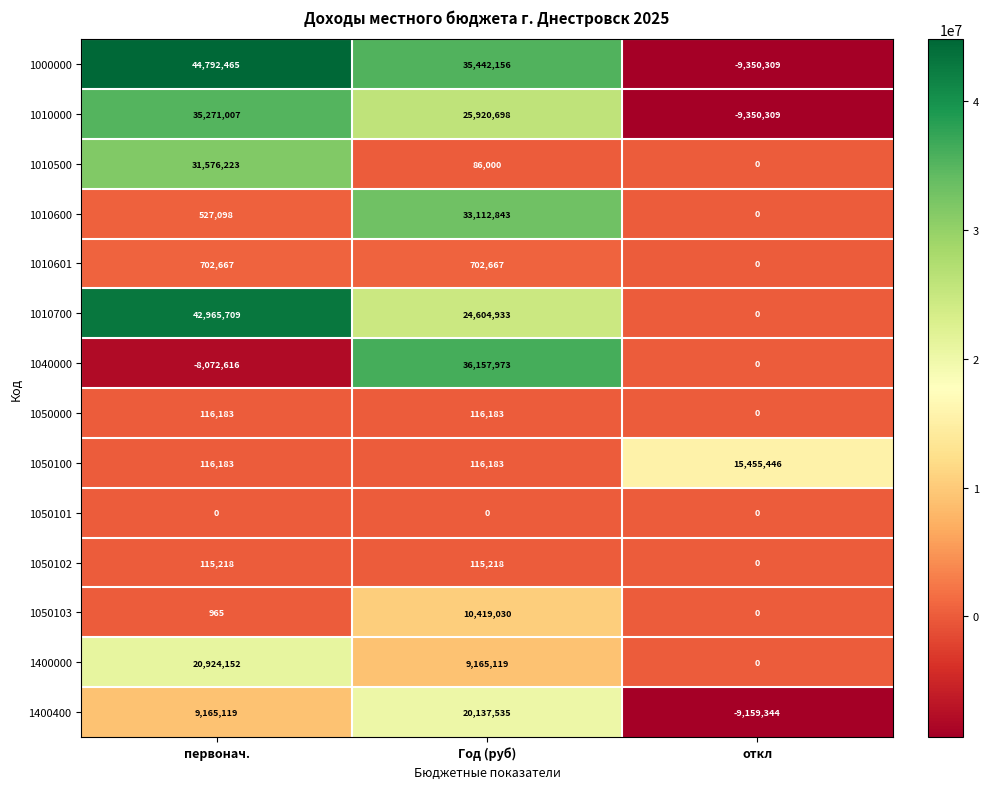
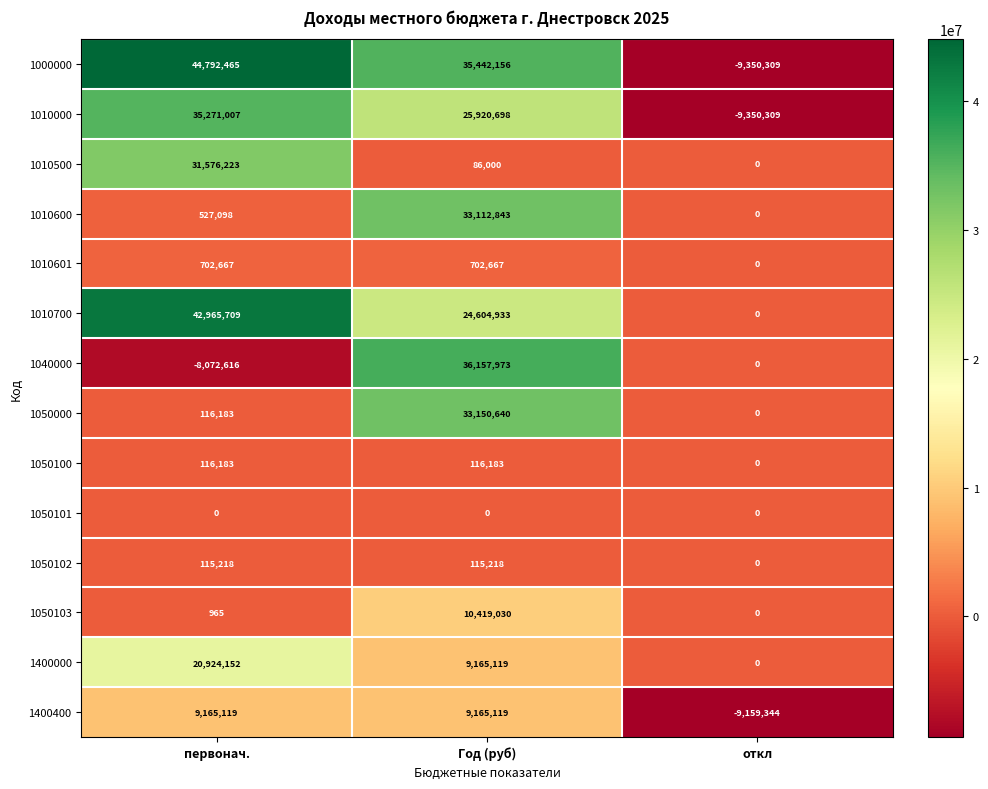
1050000, Год (руб): 116,183 -> 33,150,640
1050100, откл: 15,455,446 -> 0
1400400, Год (руб): 20,137,535 -> 9,165,119
